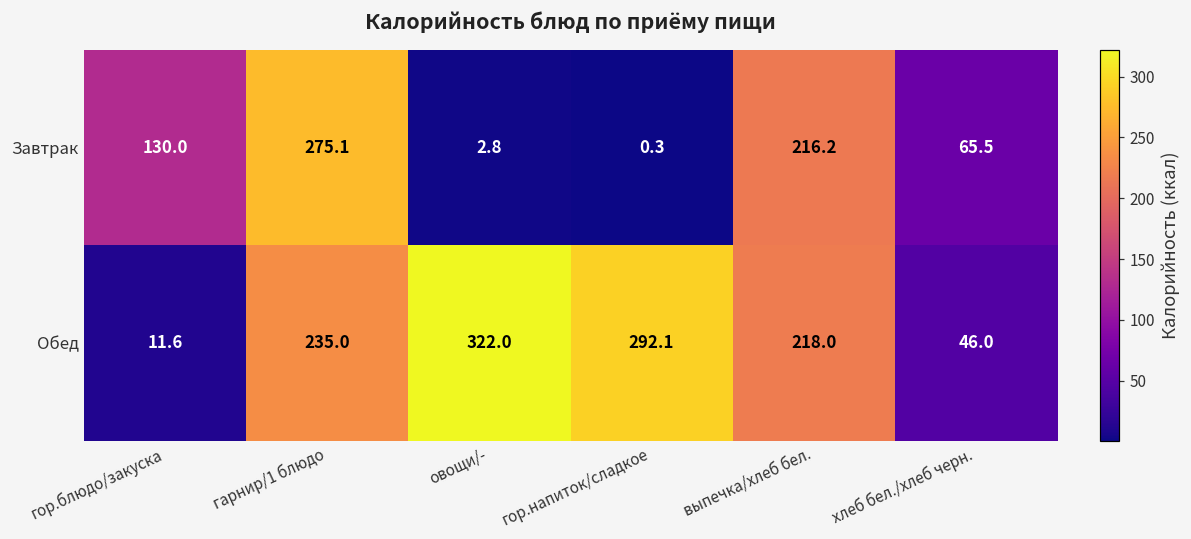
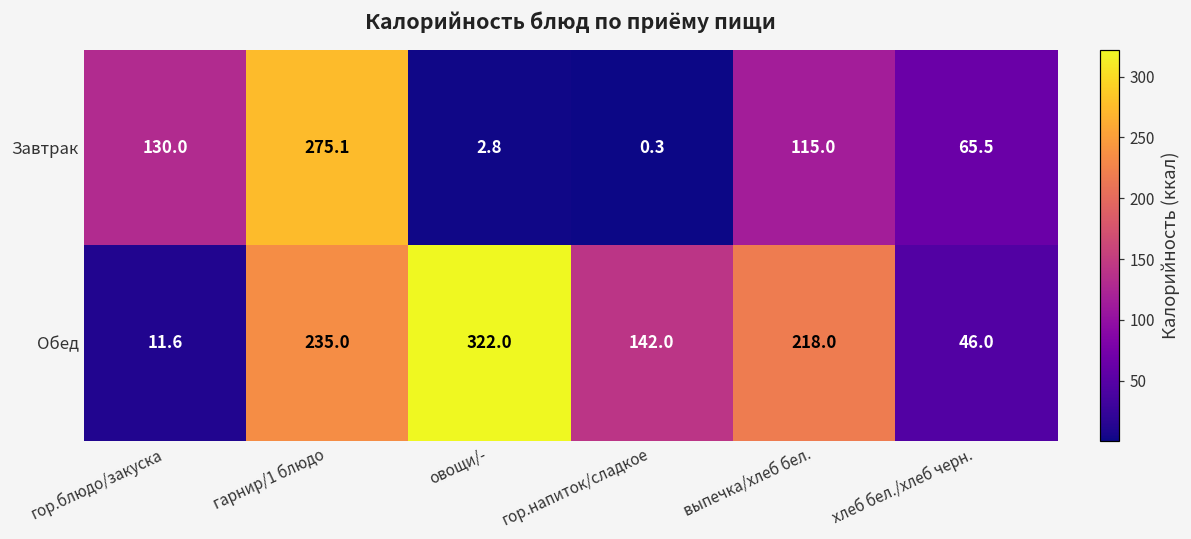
Завтрак, выпечка/хлеб бел.: 216.2 -> 115.0
Обед, гор.напиток/сладкое: 292.1 -> 142.0
